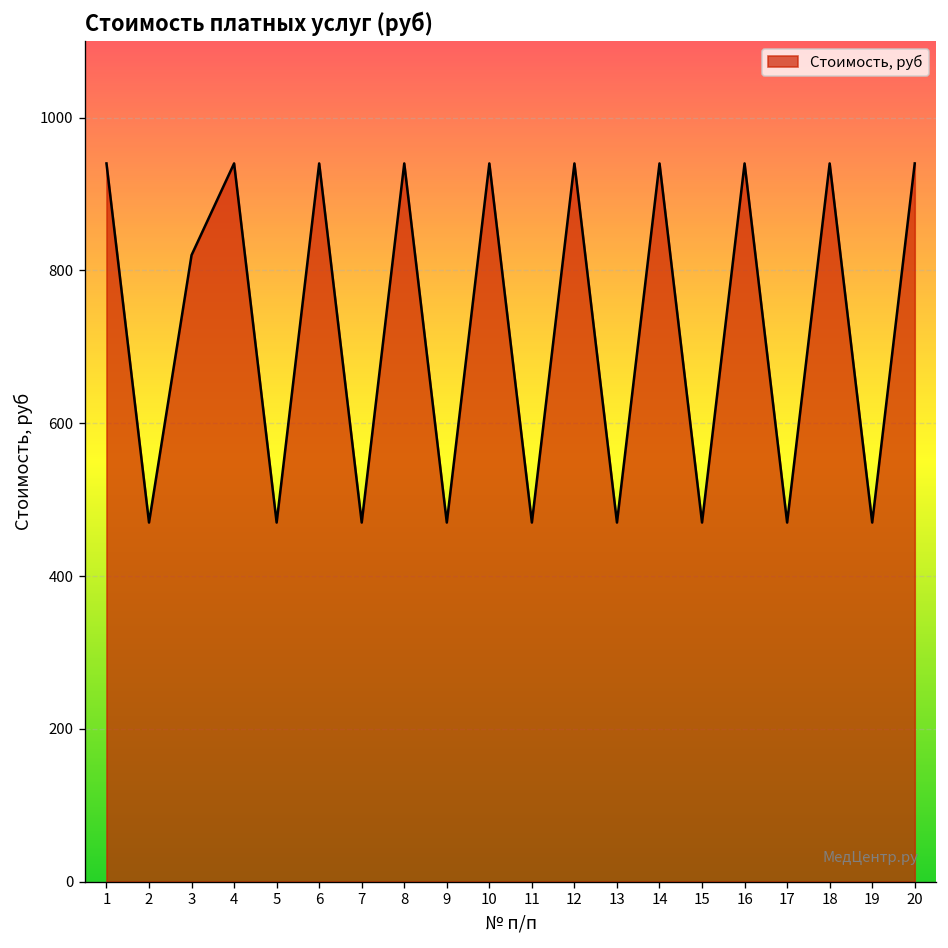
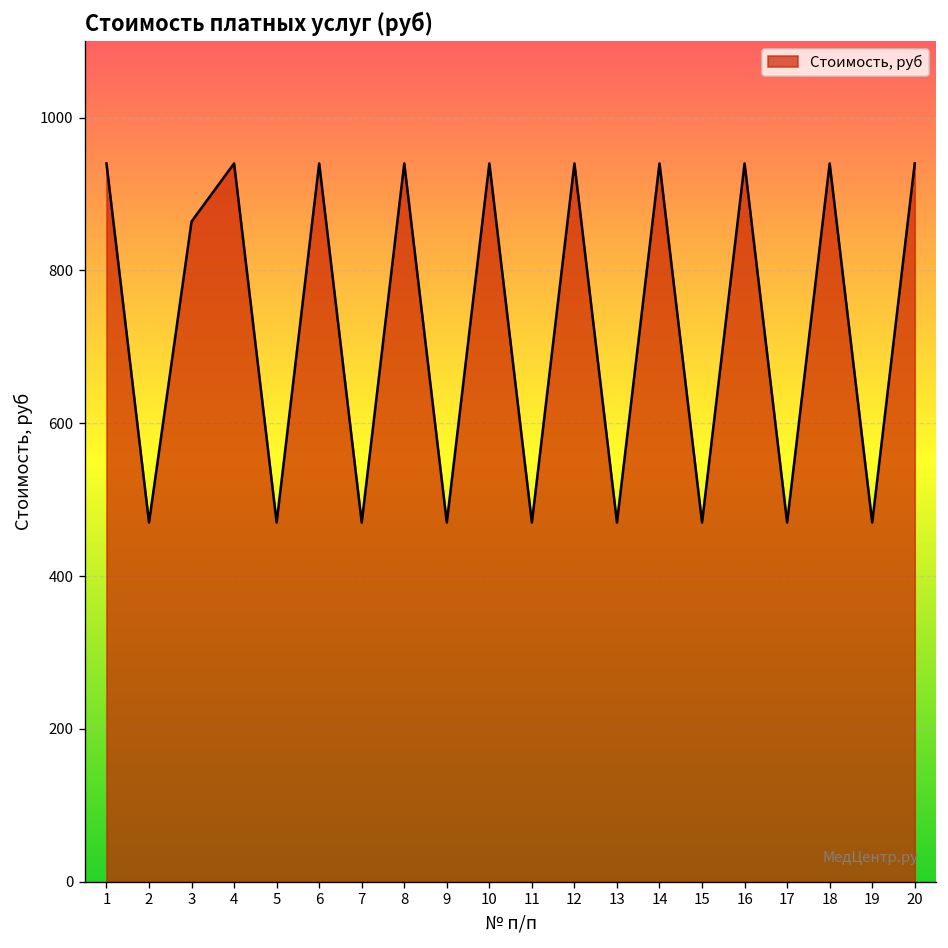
3: 820 -> 860
